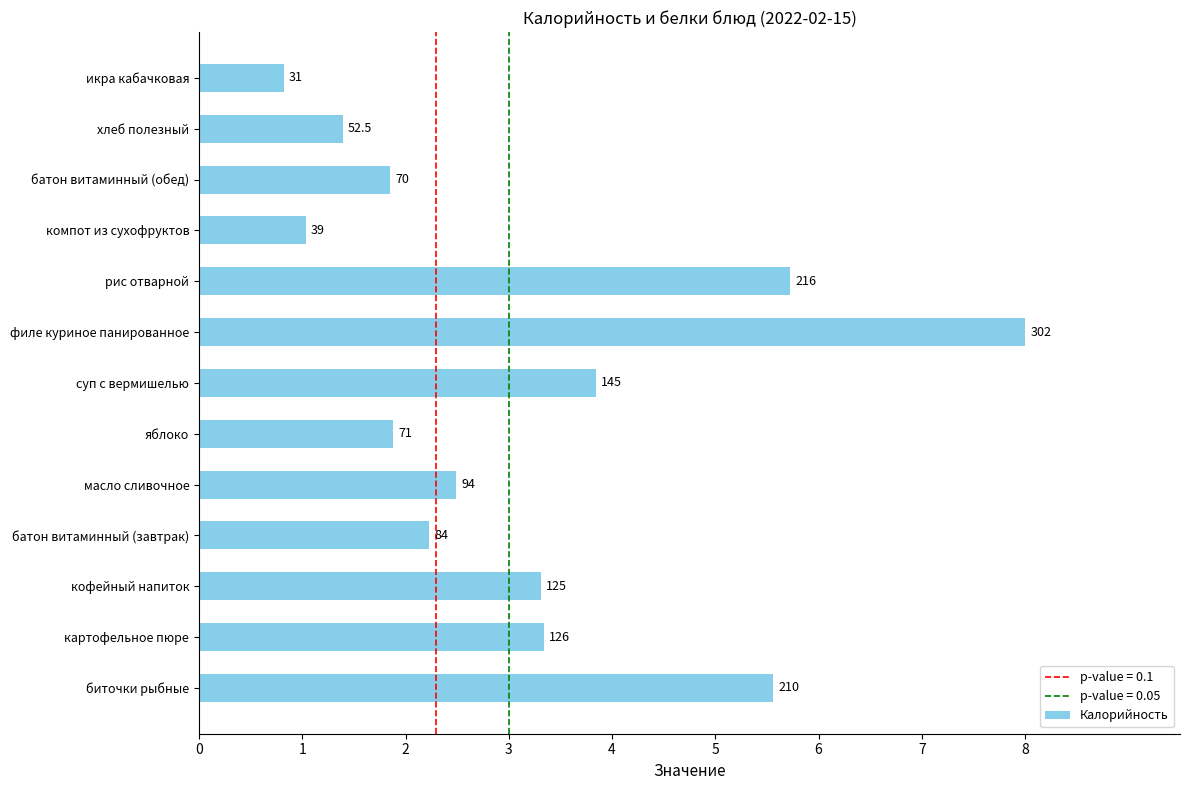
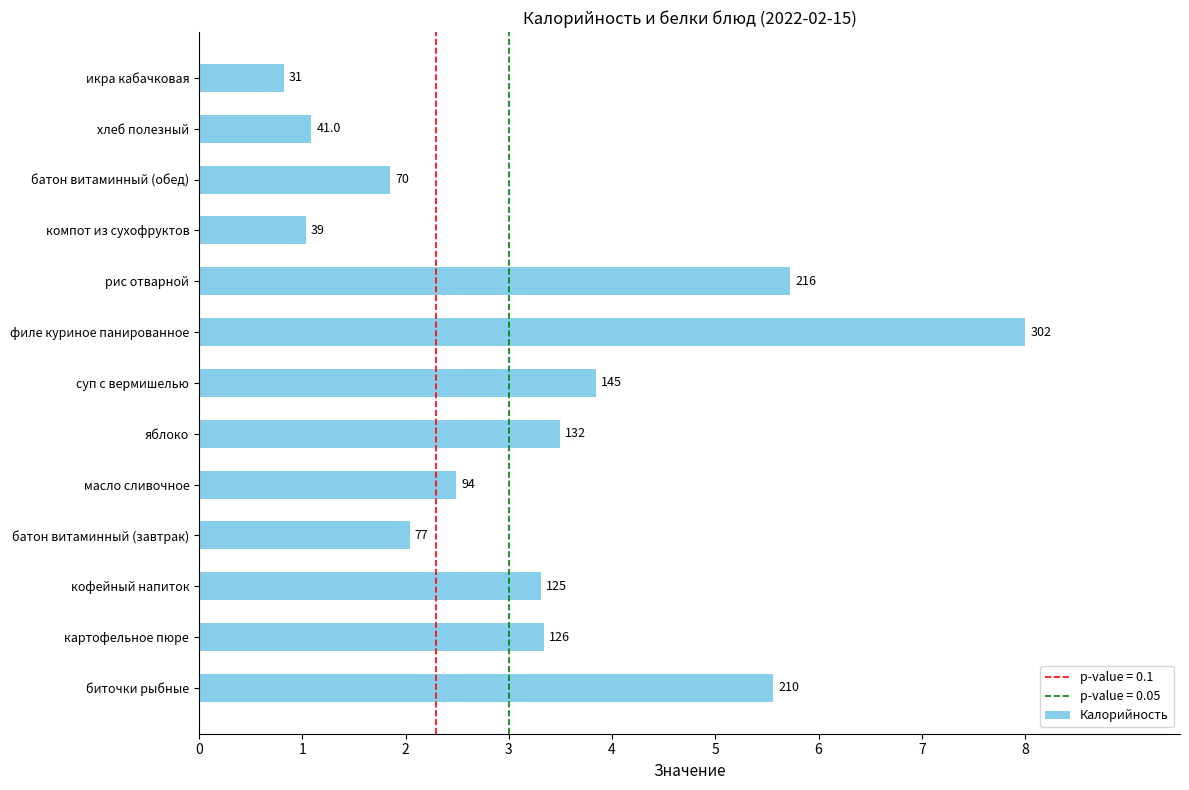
хлеб полезный: 52.5 -> 41.0
яблоко: 71 -> 132
батон витаминный (завтрак): 84 -> 77
